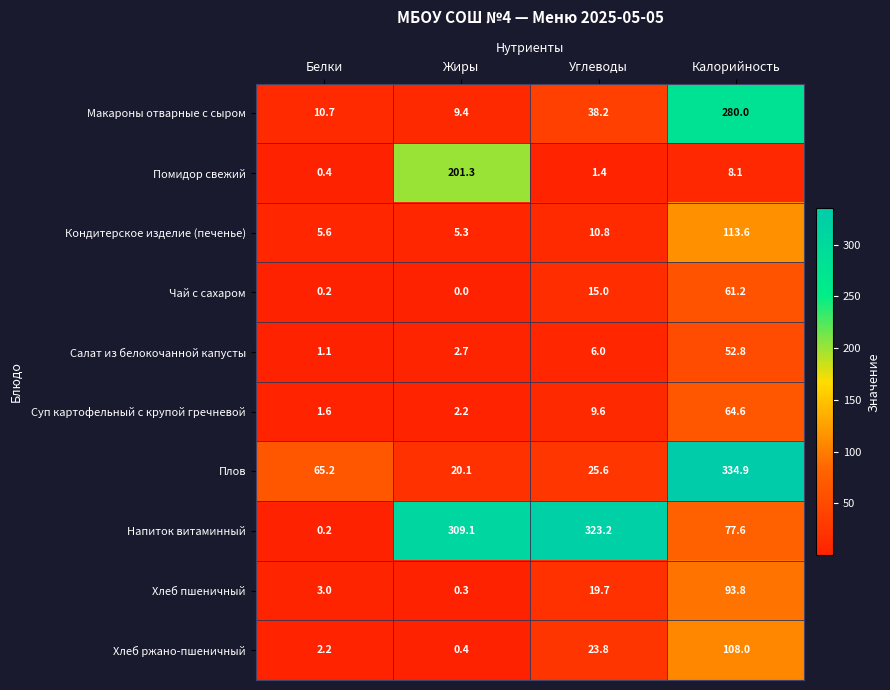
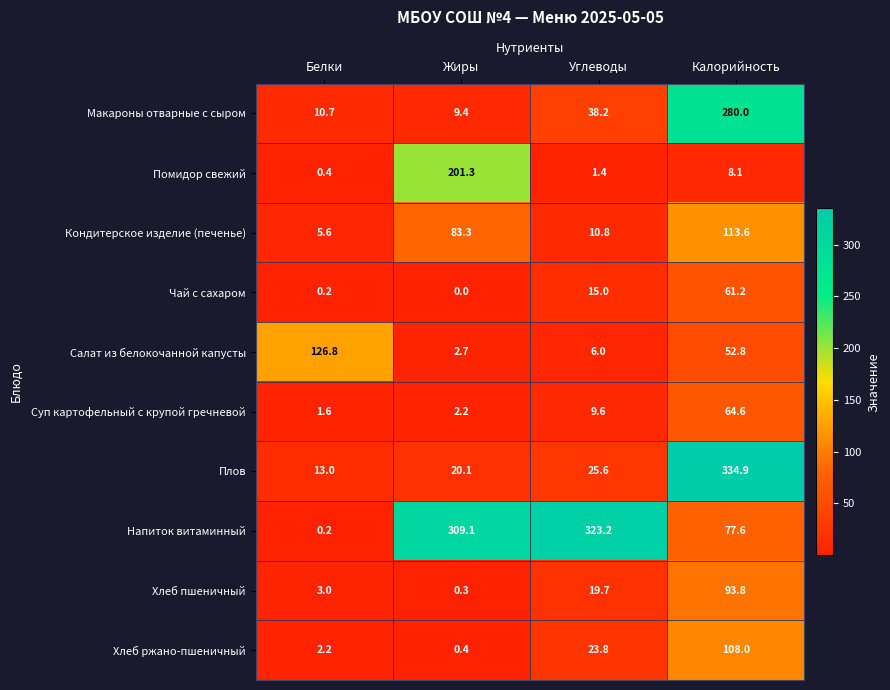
Кондитерское изделие (печенье), Жиры: 5.3 -> 83.3
Салат из белокочанной капусты, Белки: 1.1 -> 126.8
Плов, Белки: 65.2 -> 13.0
